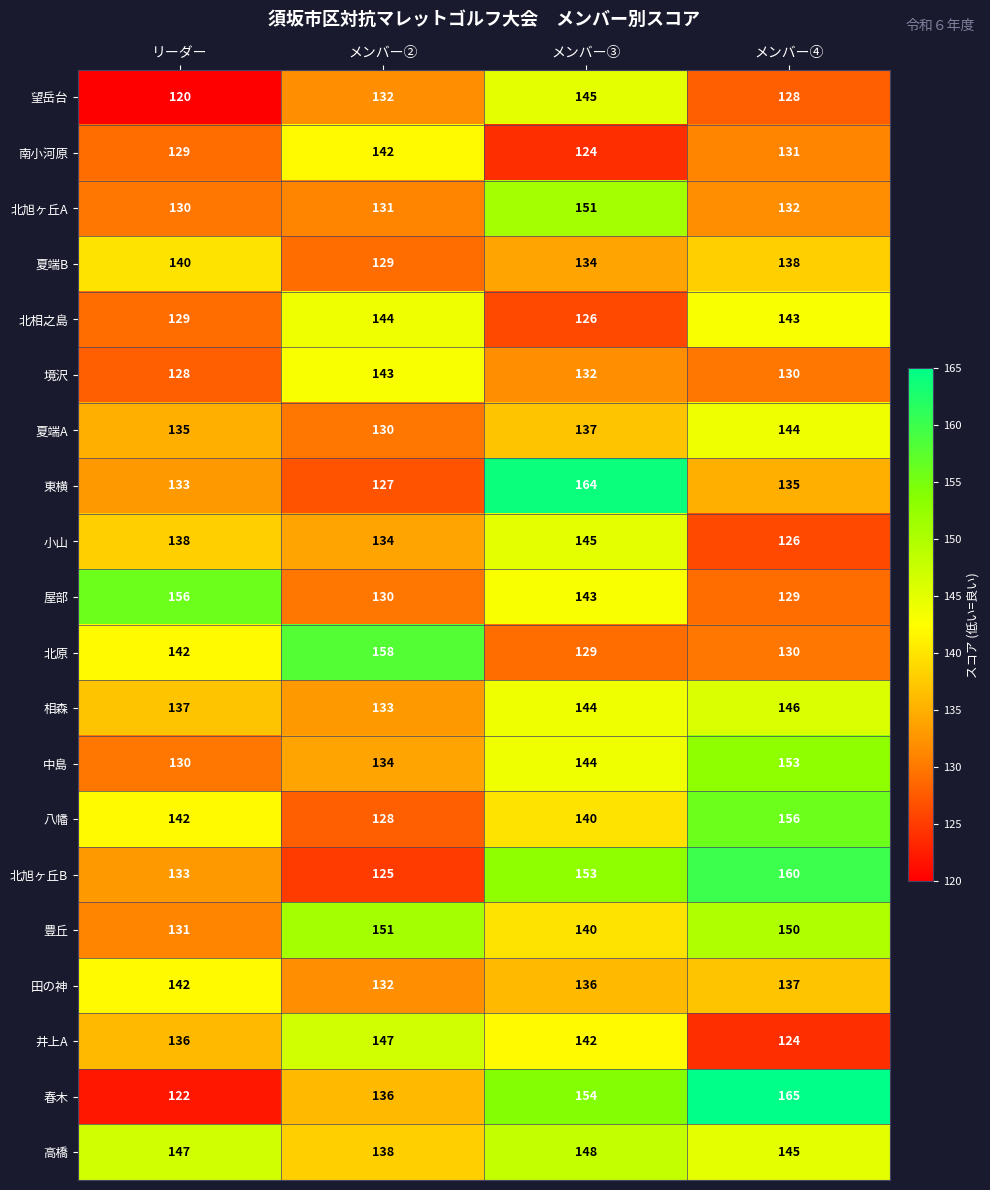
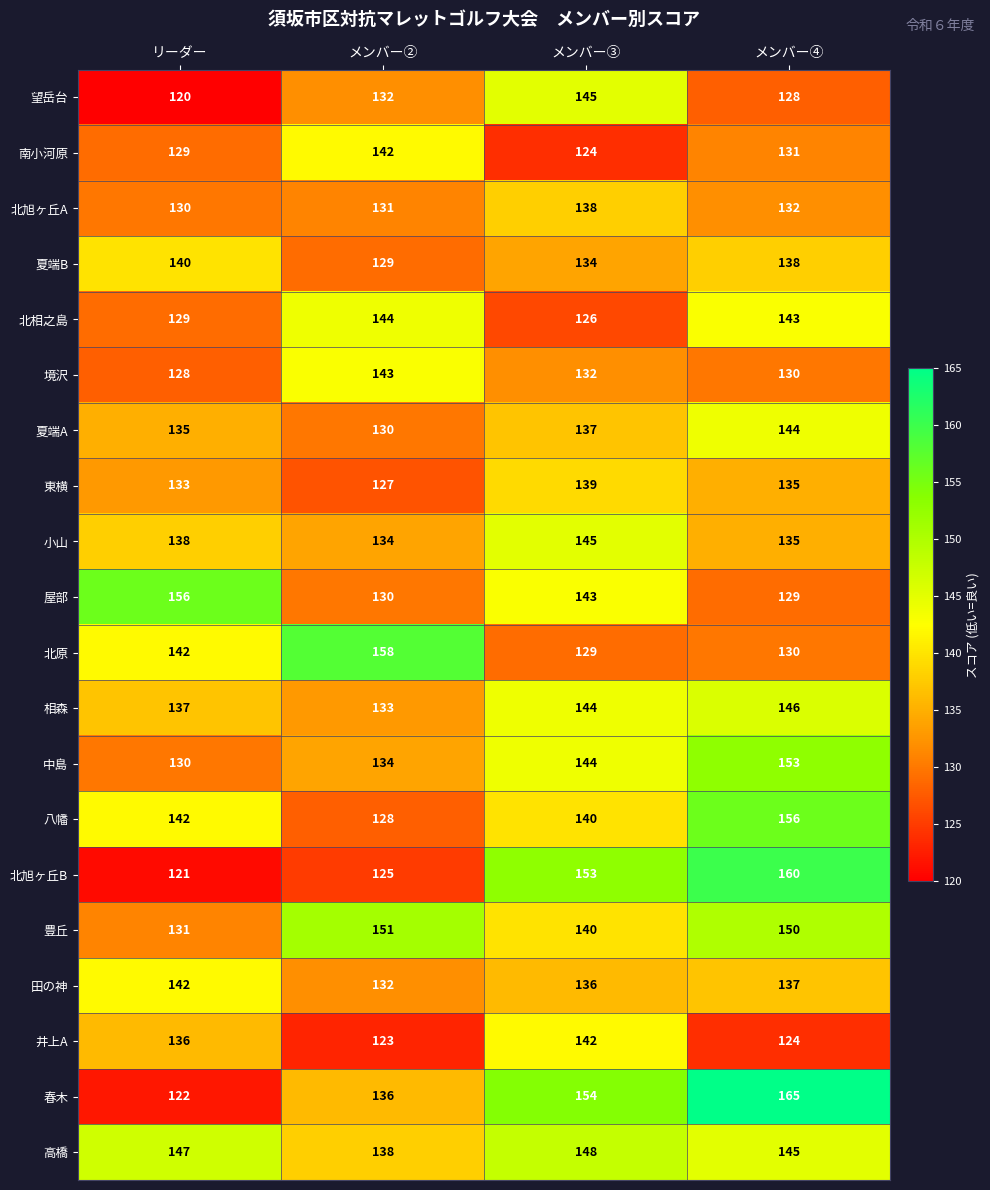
北旭ヶ丘A, メンバー③: 151 -> 138
東横, メンバー③: 164 -> 139
小山, メンバー④: 126 -> 135
北旭ヶ丘B, リーダー: 133 -> 121
井上A, メンバー②: 147 -> 123
